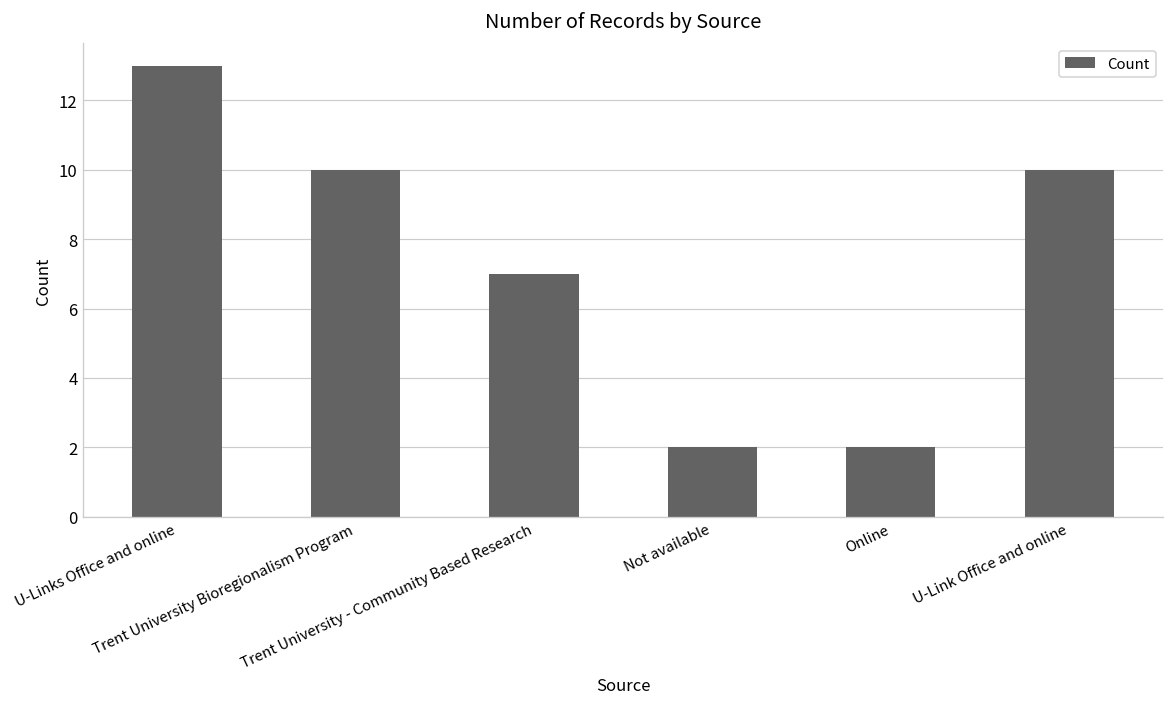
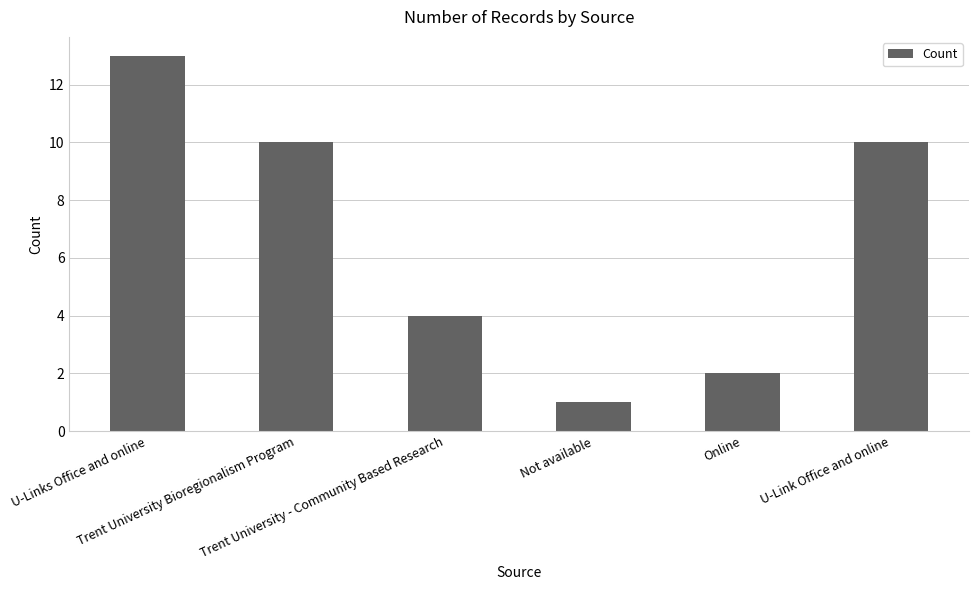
Trent University - Community Based Research: 7 -> 4
Not available: 2 -> 1
